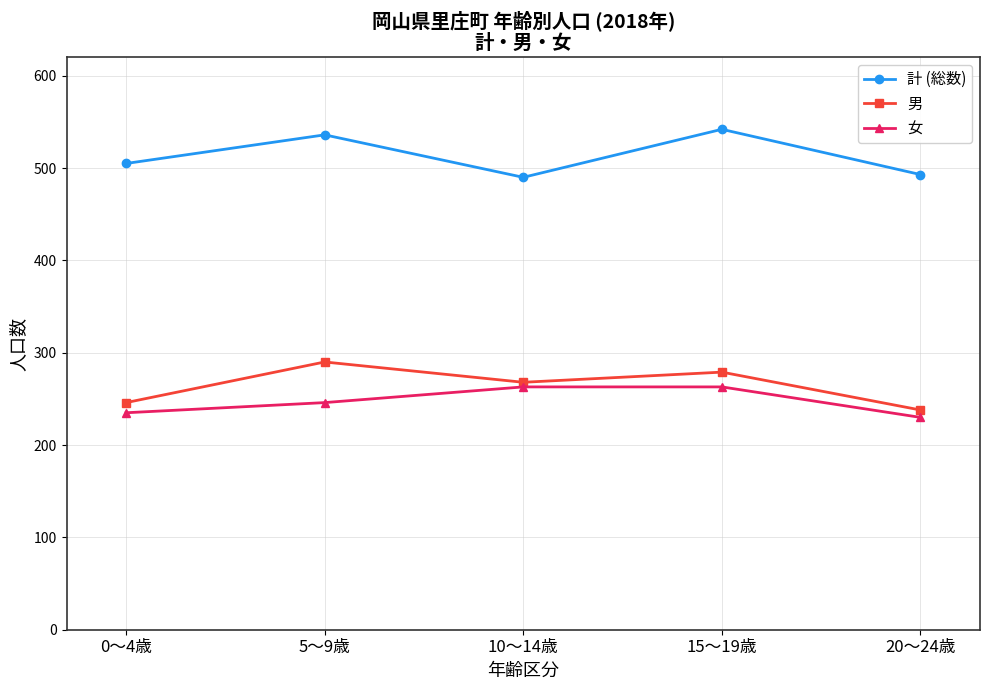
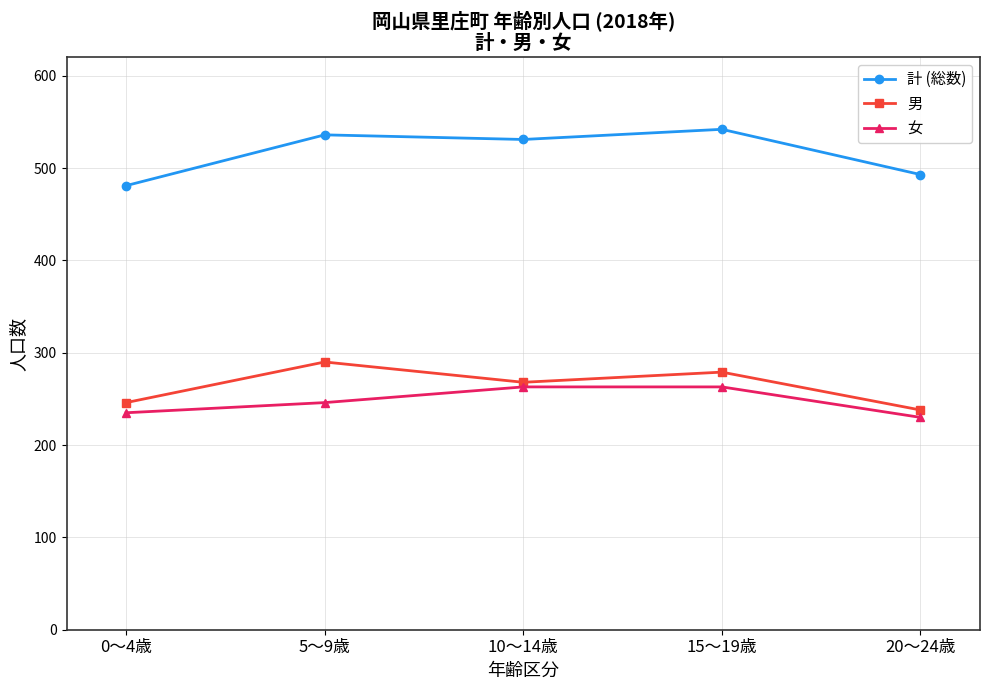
計 (総数), 0～4歳: 510 -> 480
計 (総数), 10～14歳: 490 -> 530
